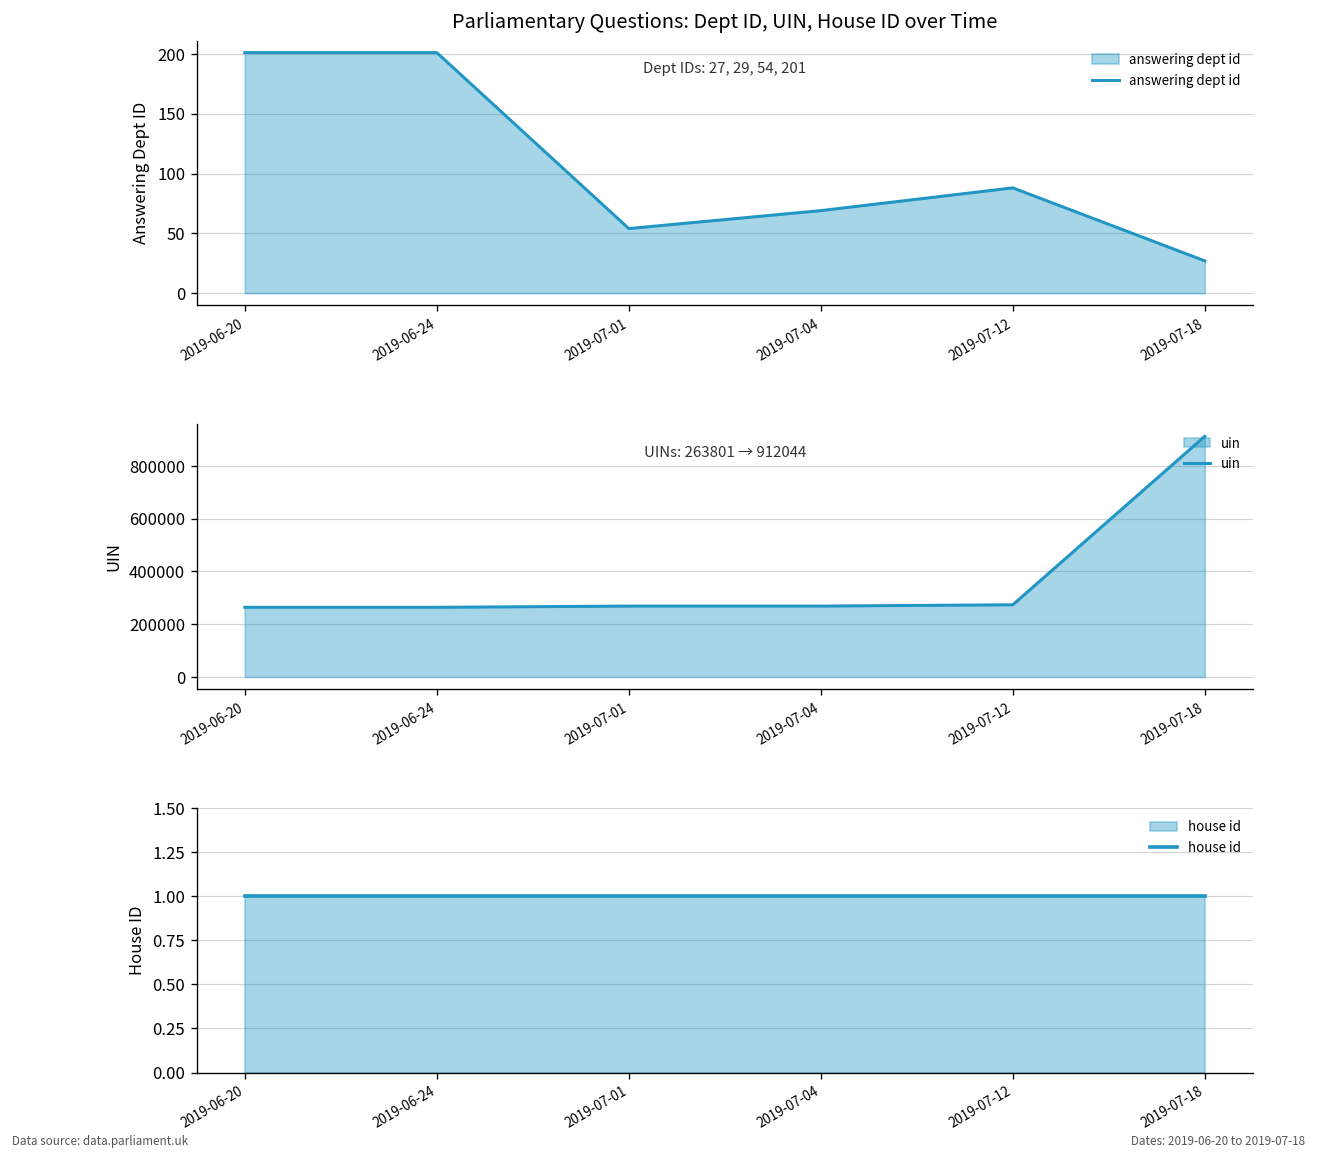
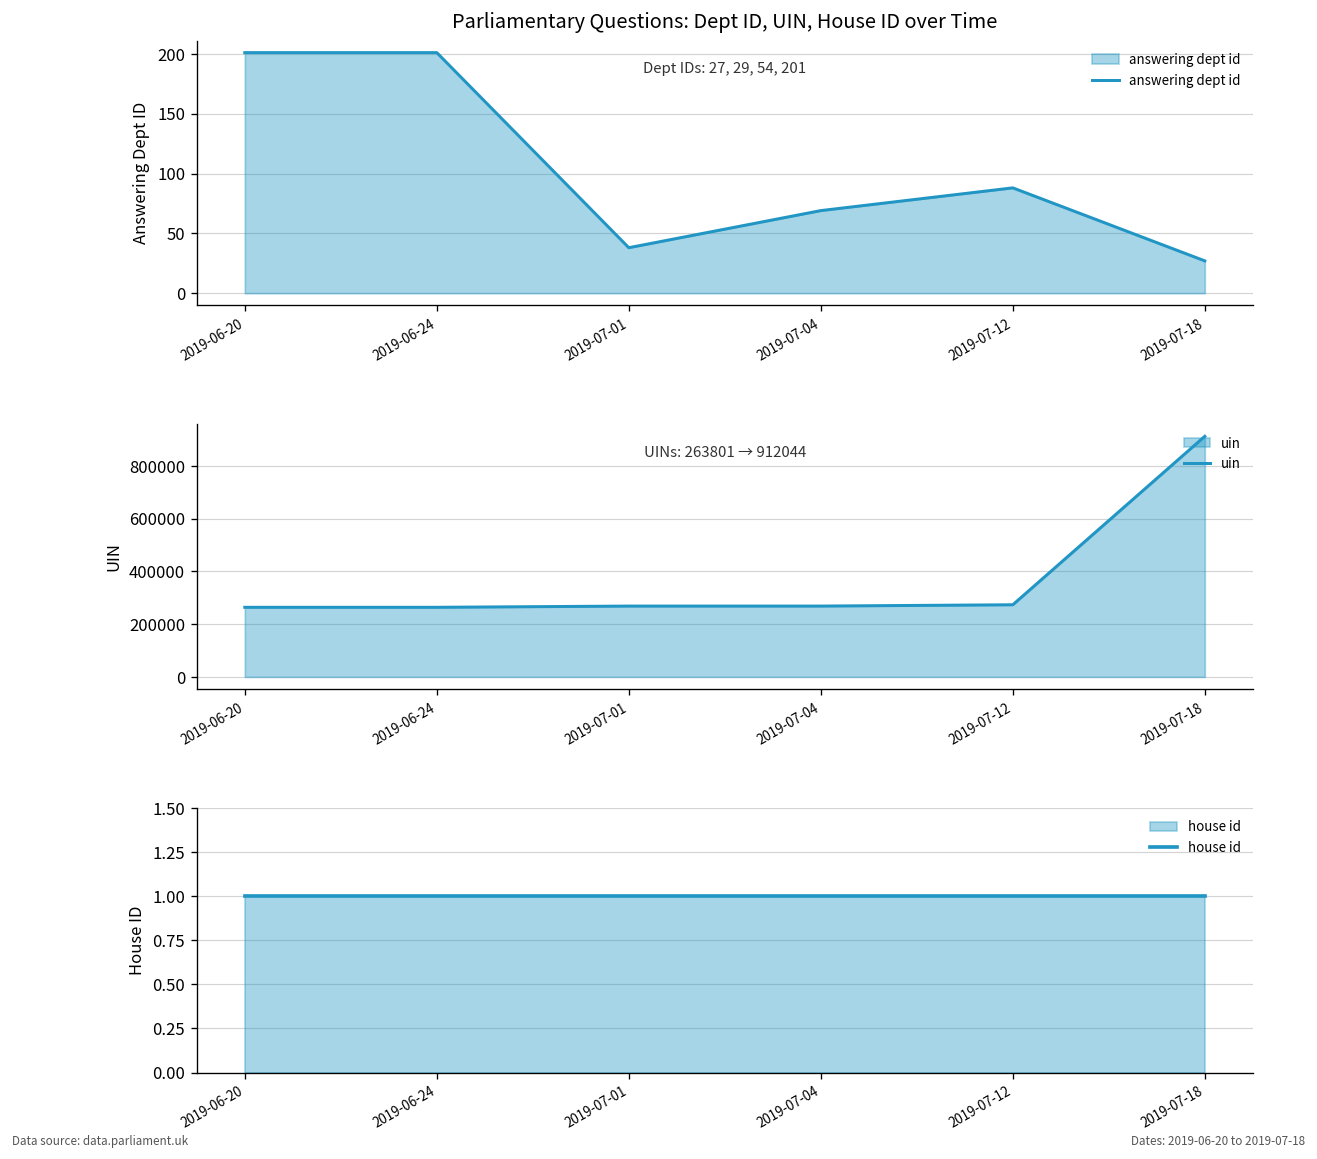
Parliamentary Questions: Dept ID, UIN, House ID over Time, 2019-07-01: 50 -> 40
